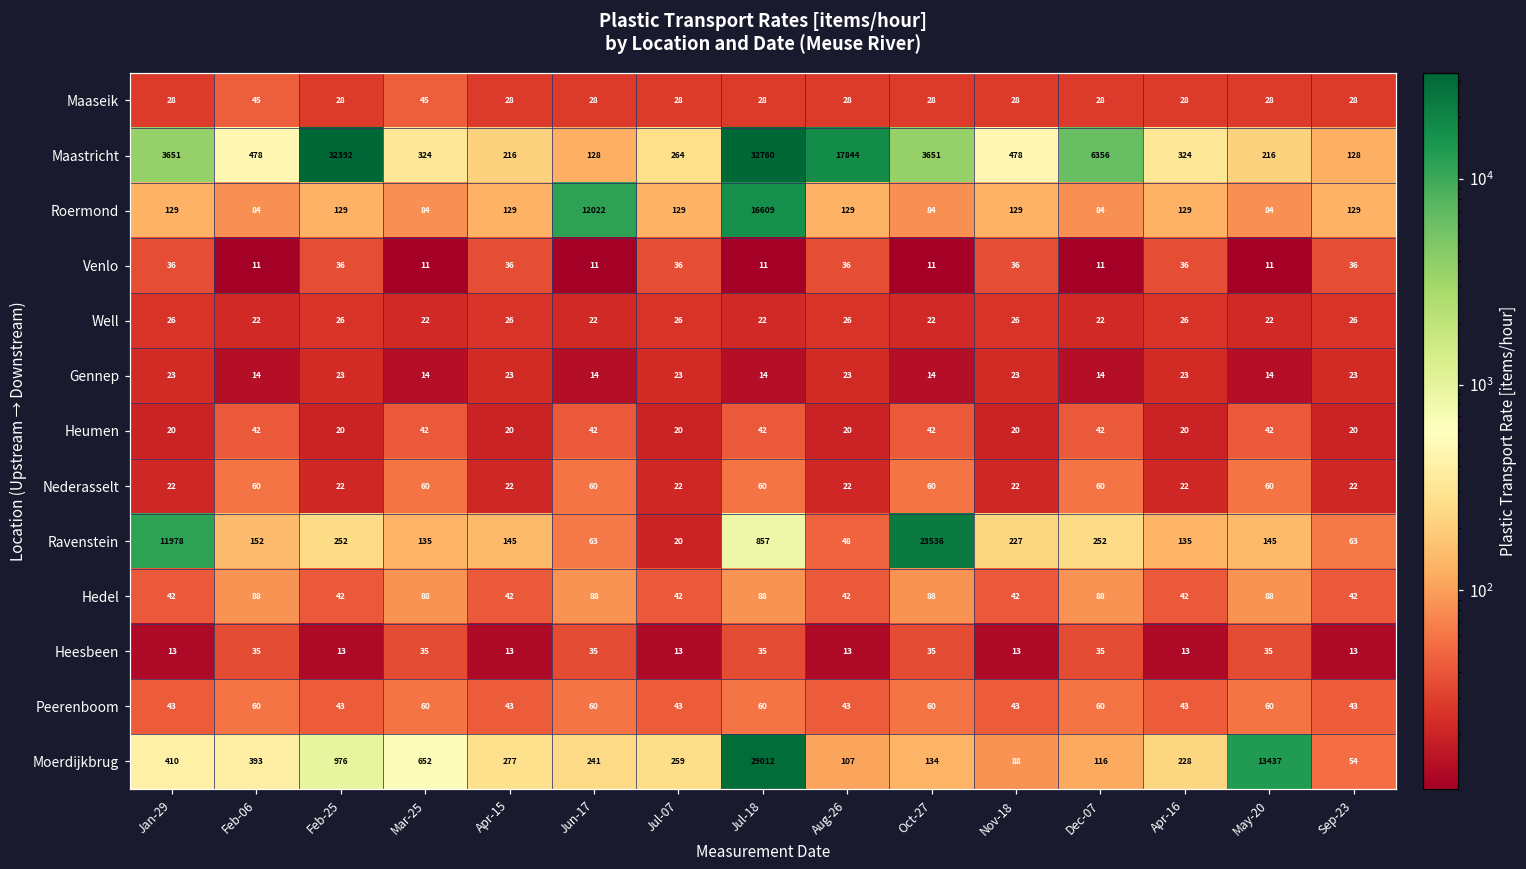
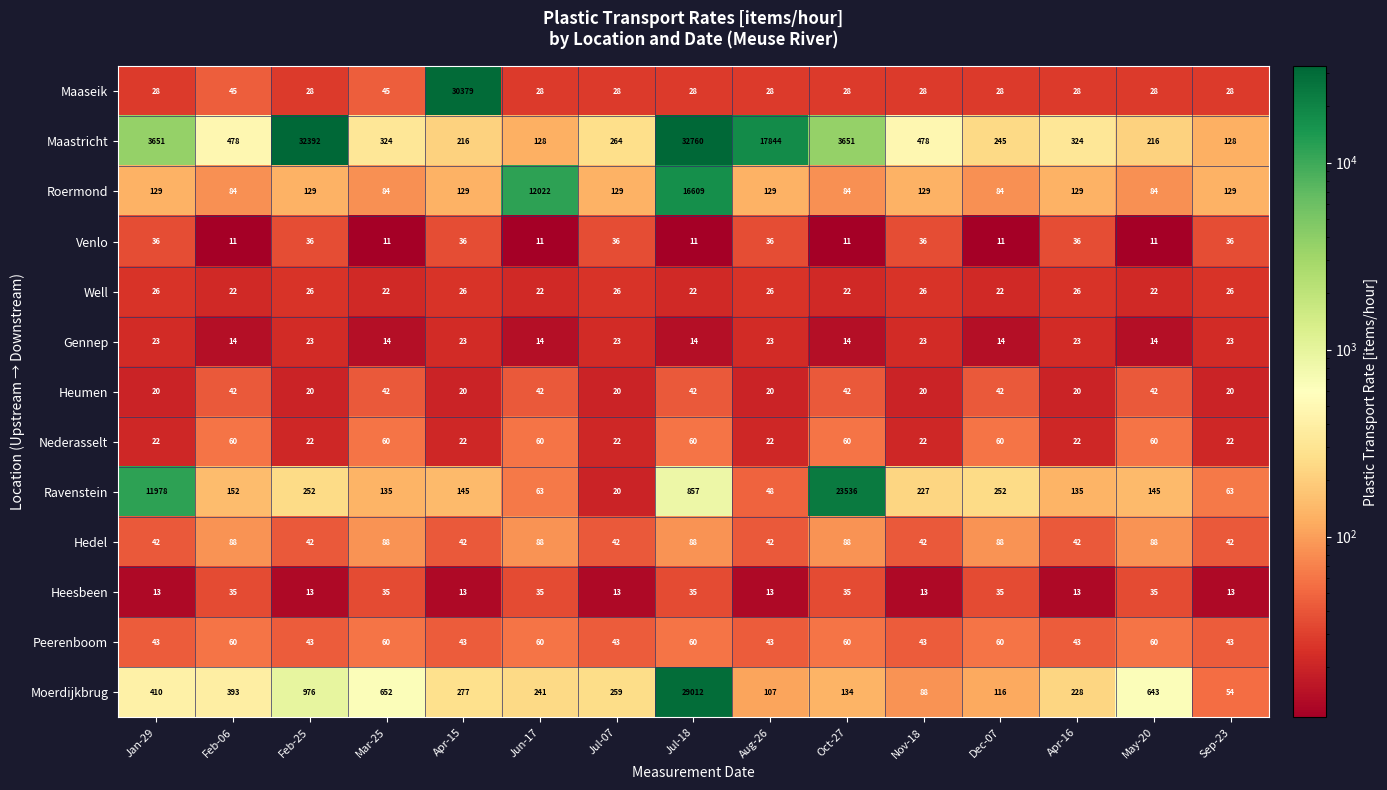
Maaseik, Apr-15: 28 -> 30379
Maastricht, Dec-07: 6356 -> 245
Moerdijkbrug, May-20: 13437 -> 643
